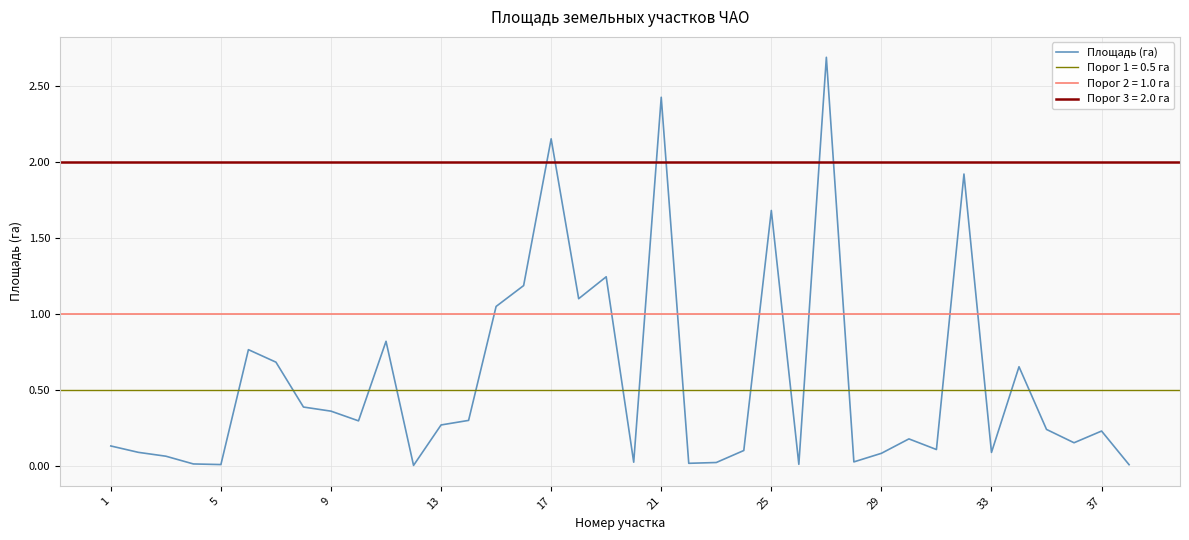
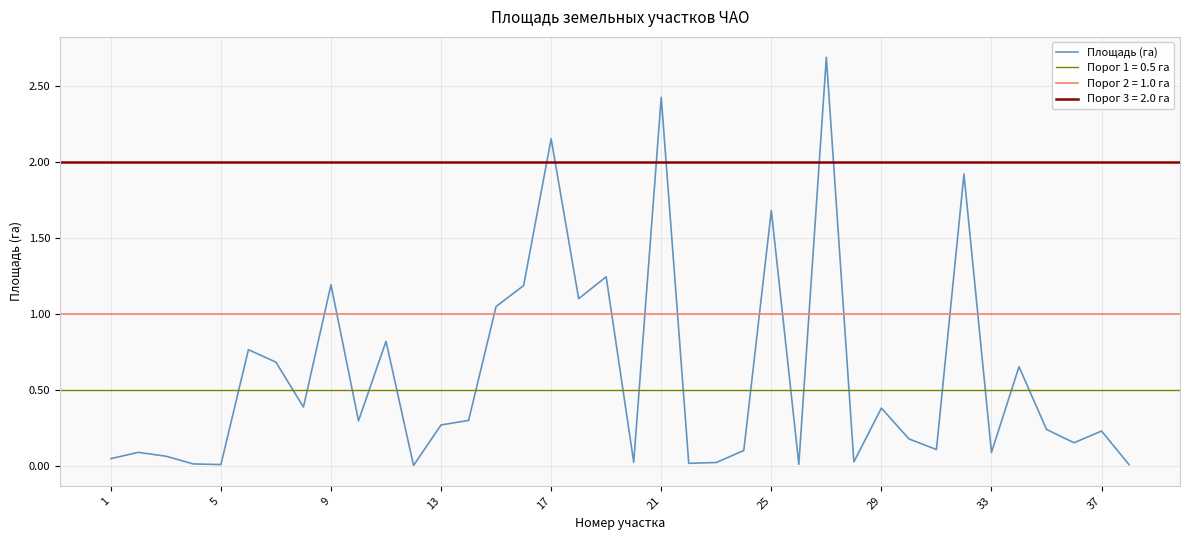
1: 0.13 -> 0.05
9: 0.36 -> 1.19
29: 0.08 -> 0.38
